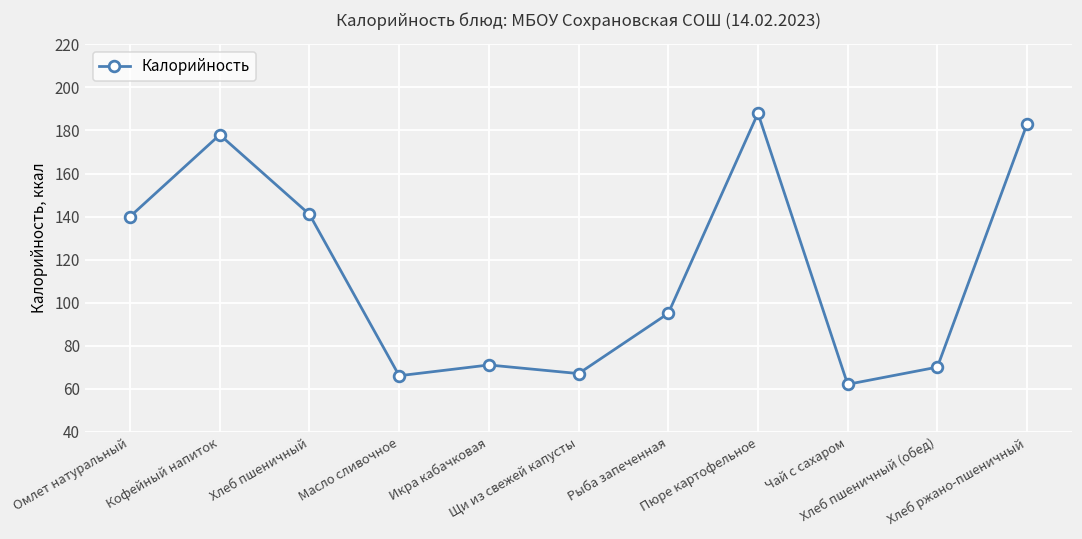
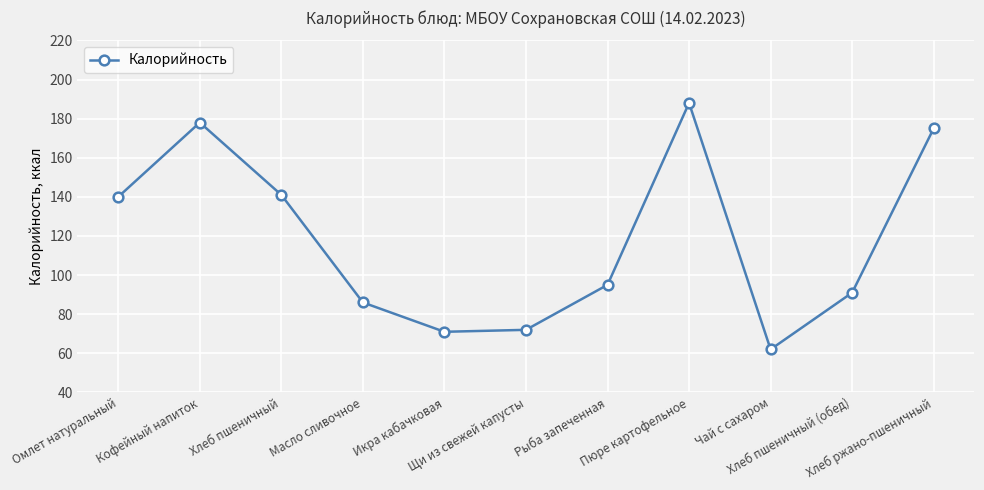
Масло сливочное: 66 -> 86
Щи из свежей капусты: 67 -> 72
Хлеб пшеничный (обед): 70 -> 91
Хлеб ржано-пшеничный: 183 -> 175
